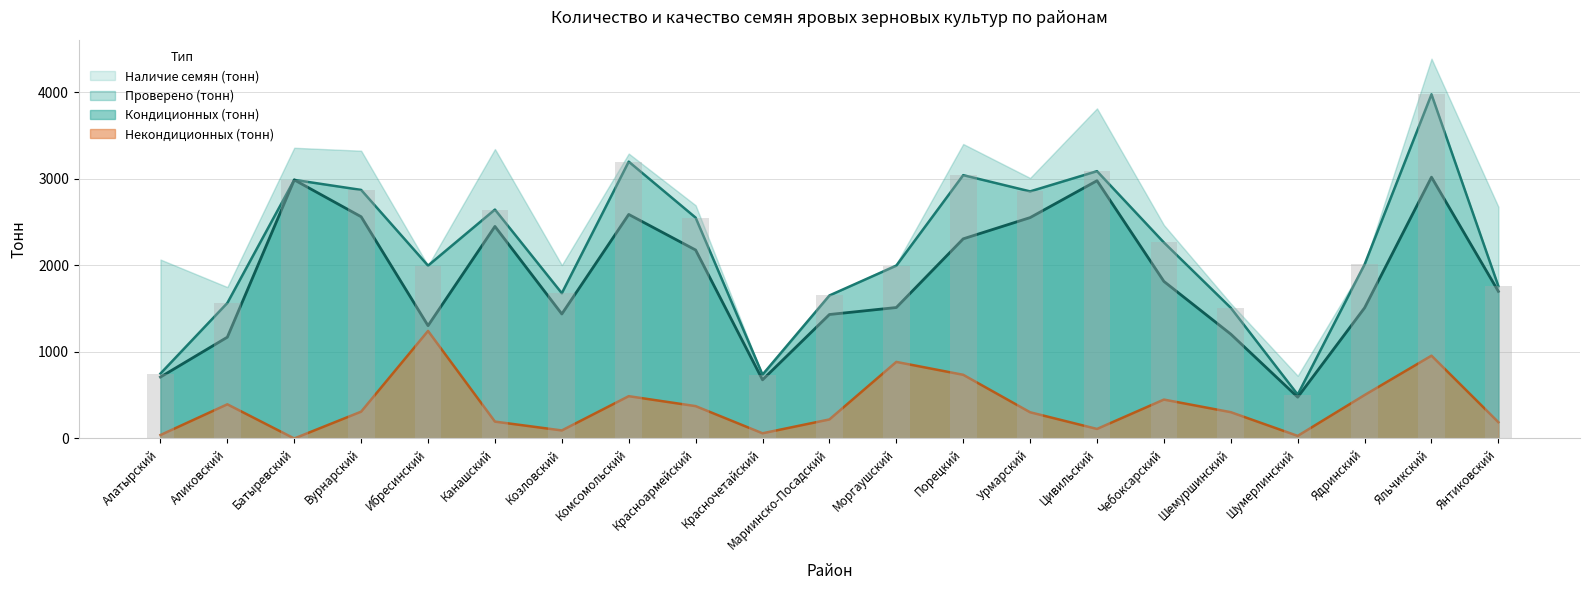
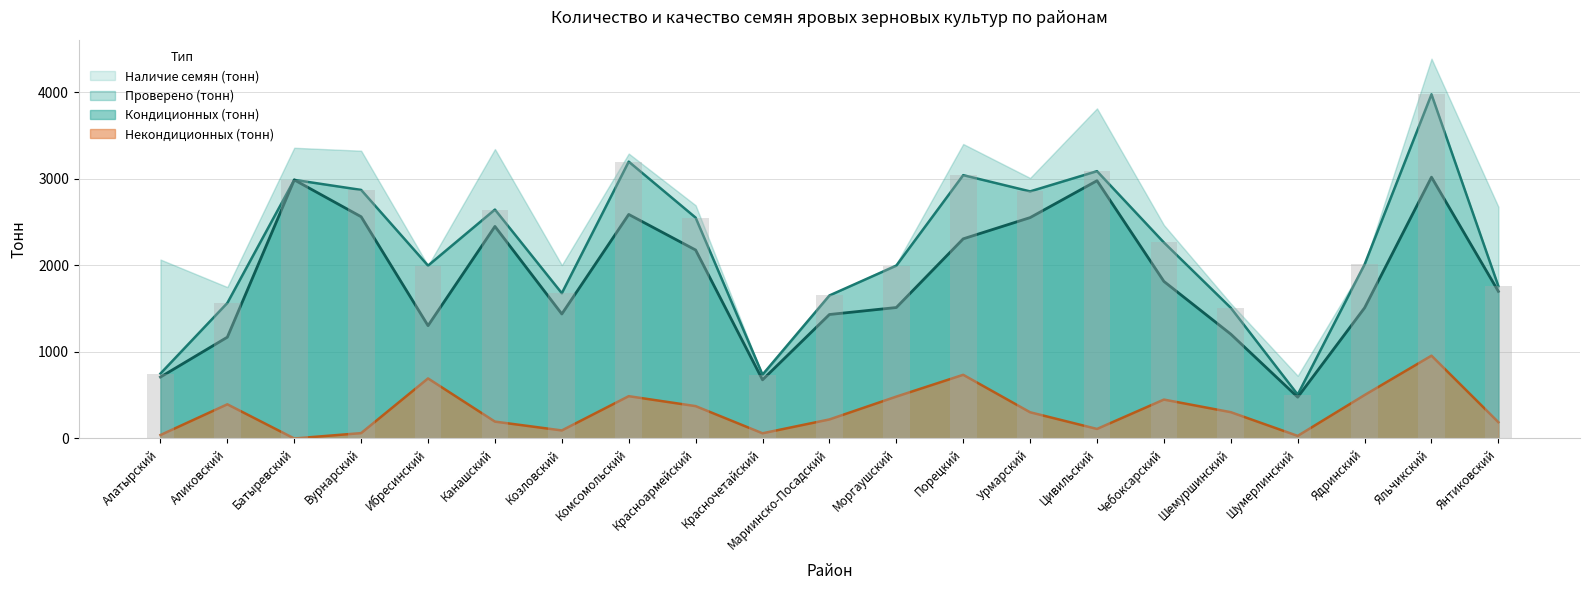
Некондиционных (тонн), Вурнарский: 300 -> 100
Некондиционных (тонн), Ибресинский: 1200 -> 700
Некондиционных (тонн), Моргаушский: 900 -> 500
